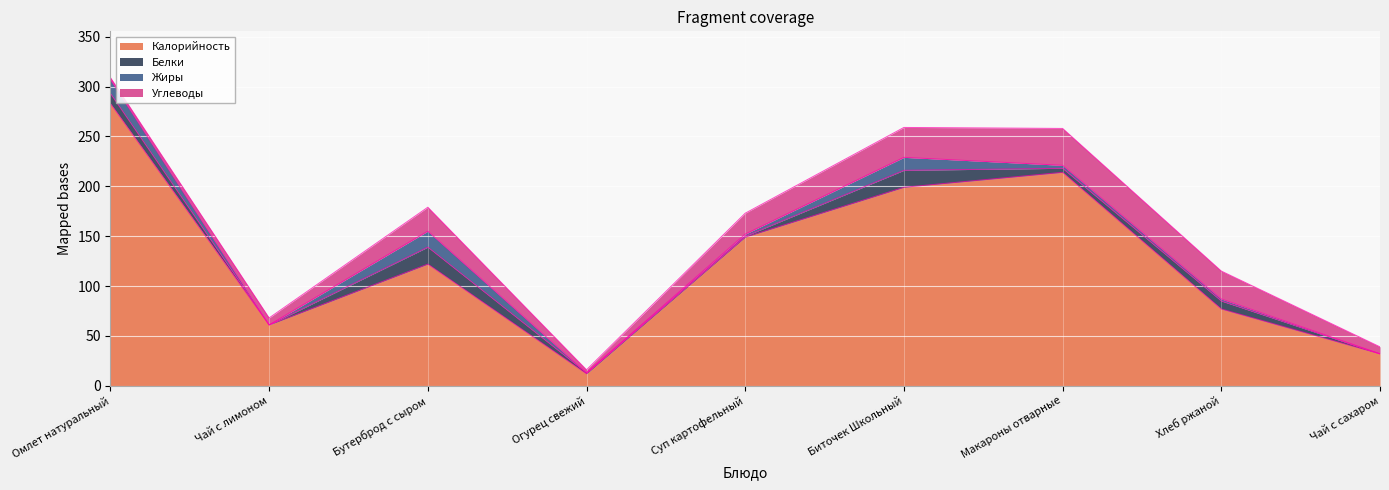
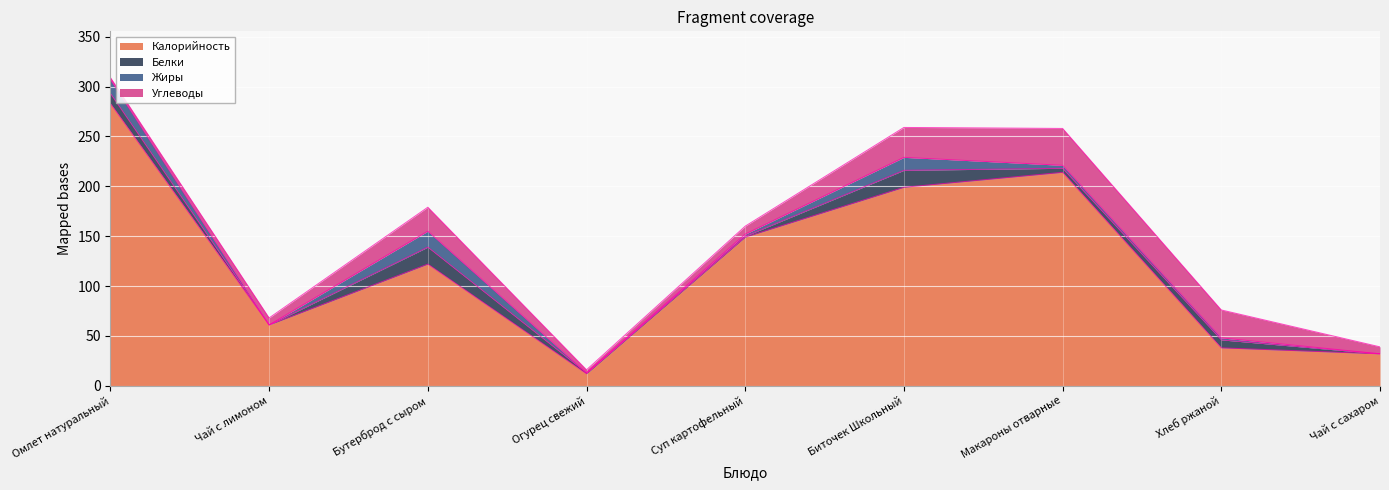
Углеводы, Суп картофельный: 20 -> 10
Калорийность, Хлеб ржаной: 80 -> 40
